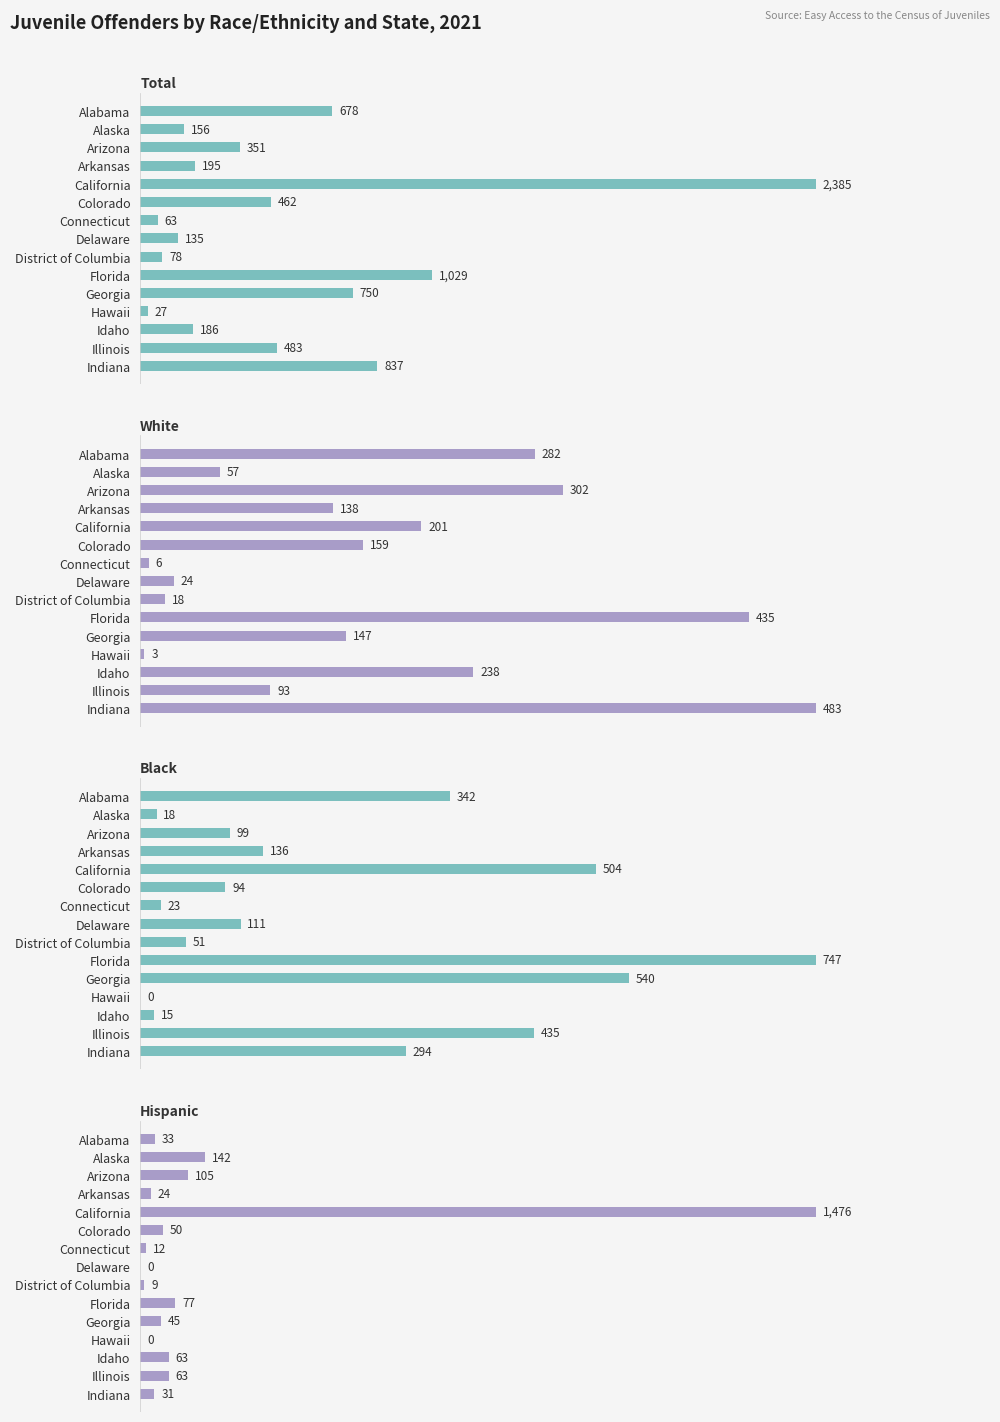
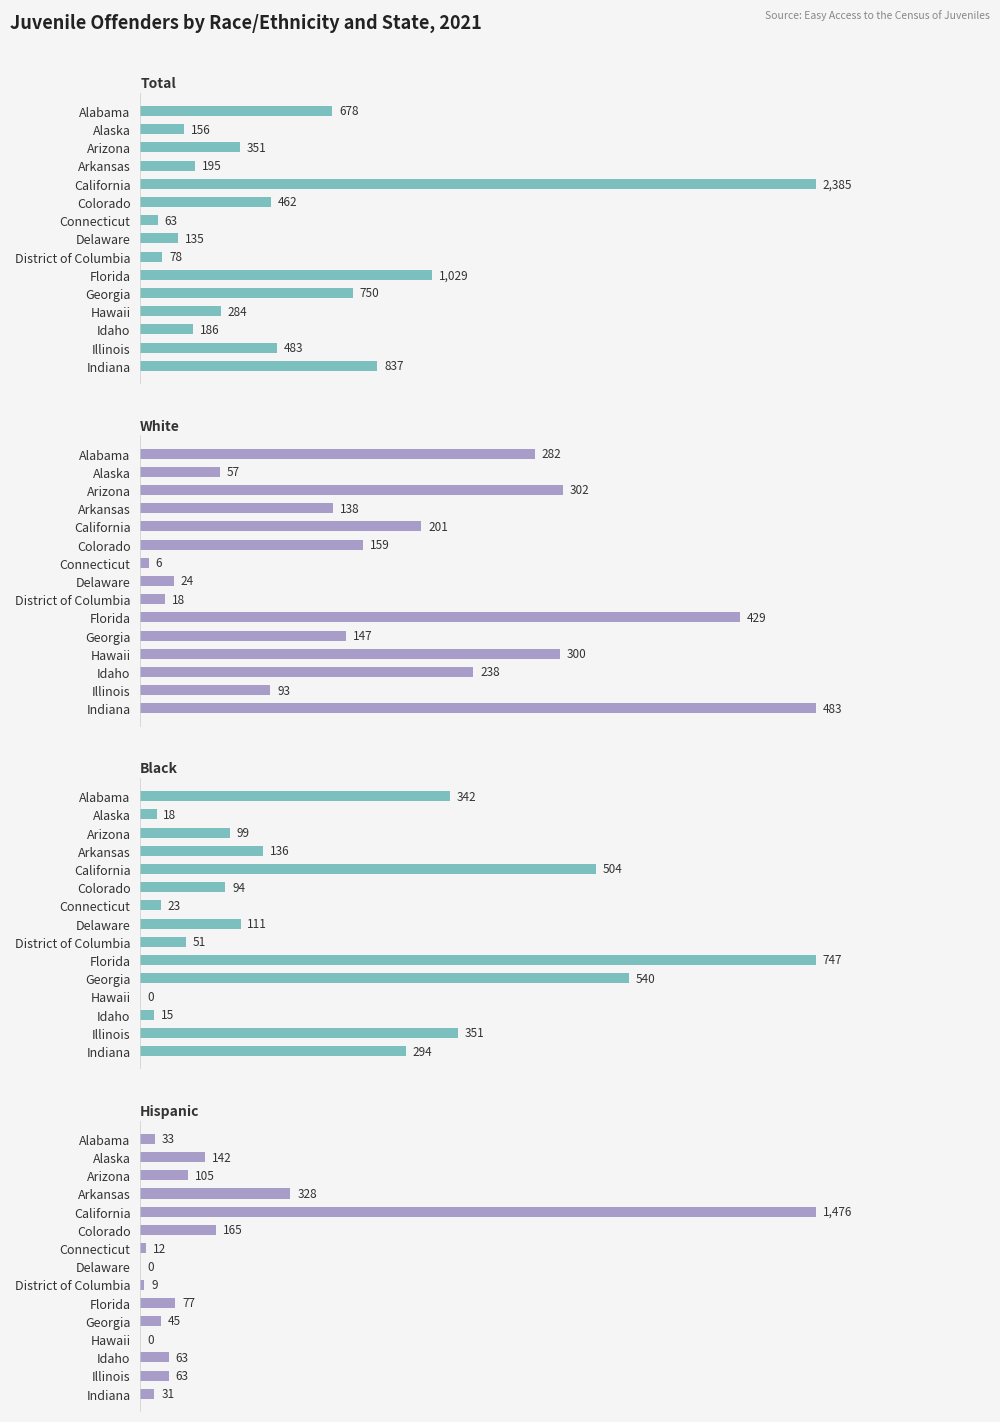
Total, Hawaii: 27 -> 284
White, Florida: 435 -> 429
White, Hawaii: 3 -> 300
Black, Illinois: 435 -> 351
Hispanic, Arkansas: 24 -> 328
Hispanic, Colorado: 50 -> 165
